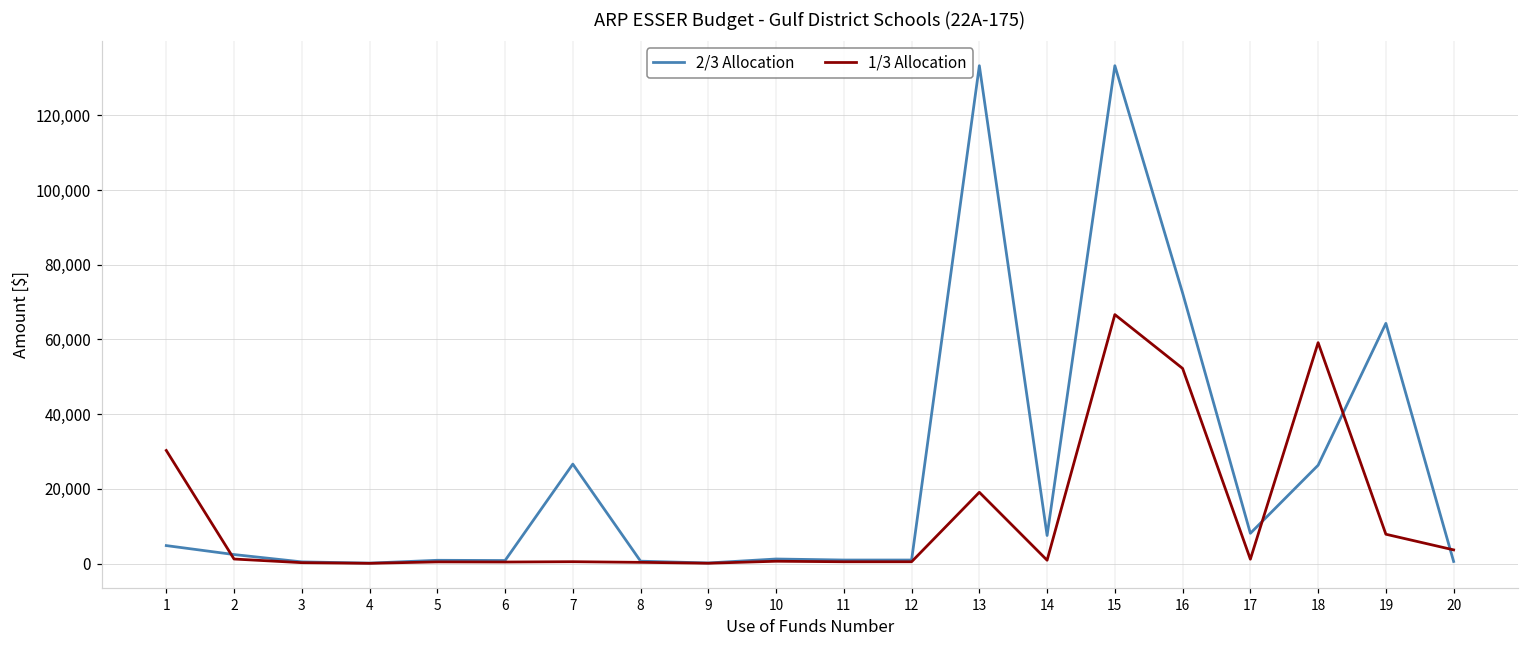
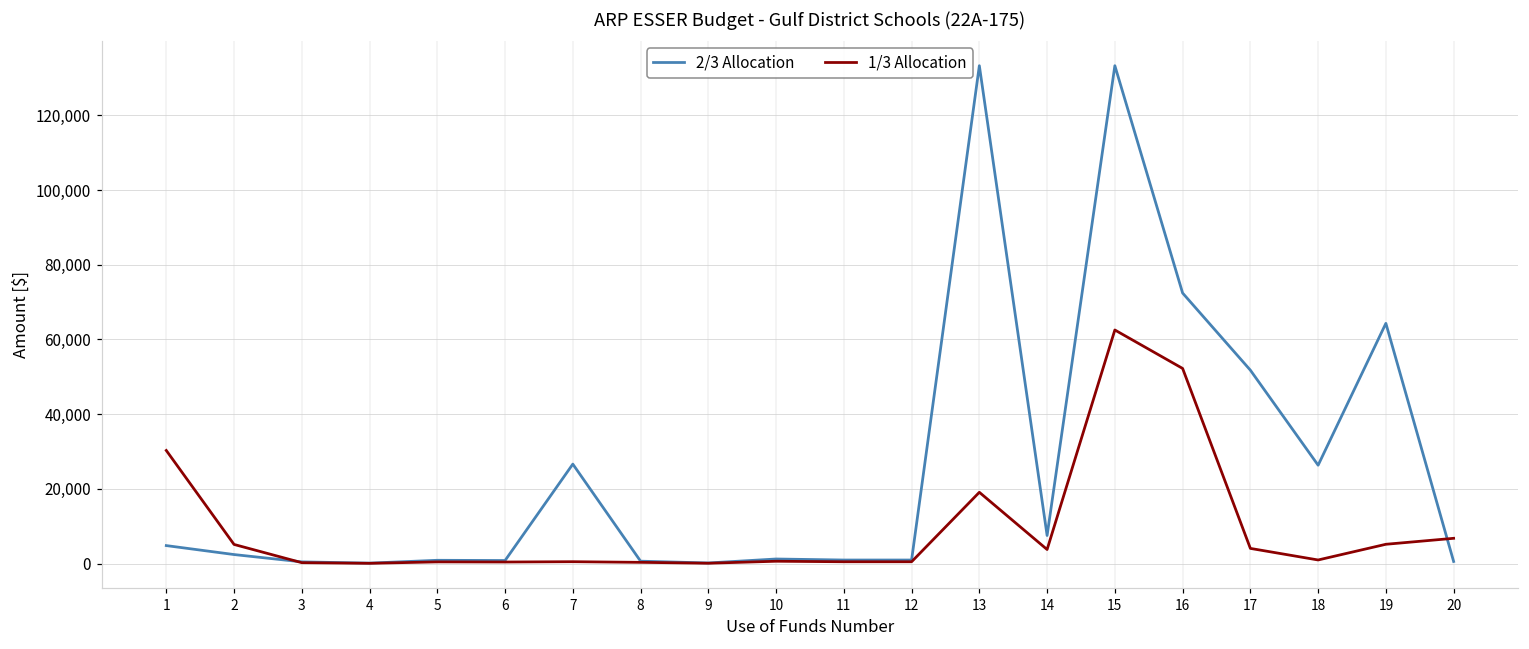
1/3 Allocation, 2: 1,000 -> 5,000
1/3 Allocation, 14: 1,000 -> 4,000
1/3 Allocation, 15: 67,000 -> 63,000
2/3 Allocation, 17: 8,000 -> 52,000
1/3 Allocation, 17: 1,000 -> 4,000
1/3 Allocation, 18: 59,000 -> 1,000
1/3 Allocation, 19: 8,000 -> 5,000
1/3 Allocation, 20: 4,000 -> 7,000
